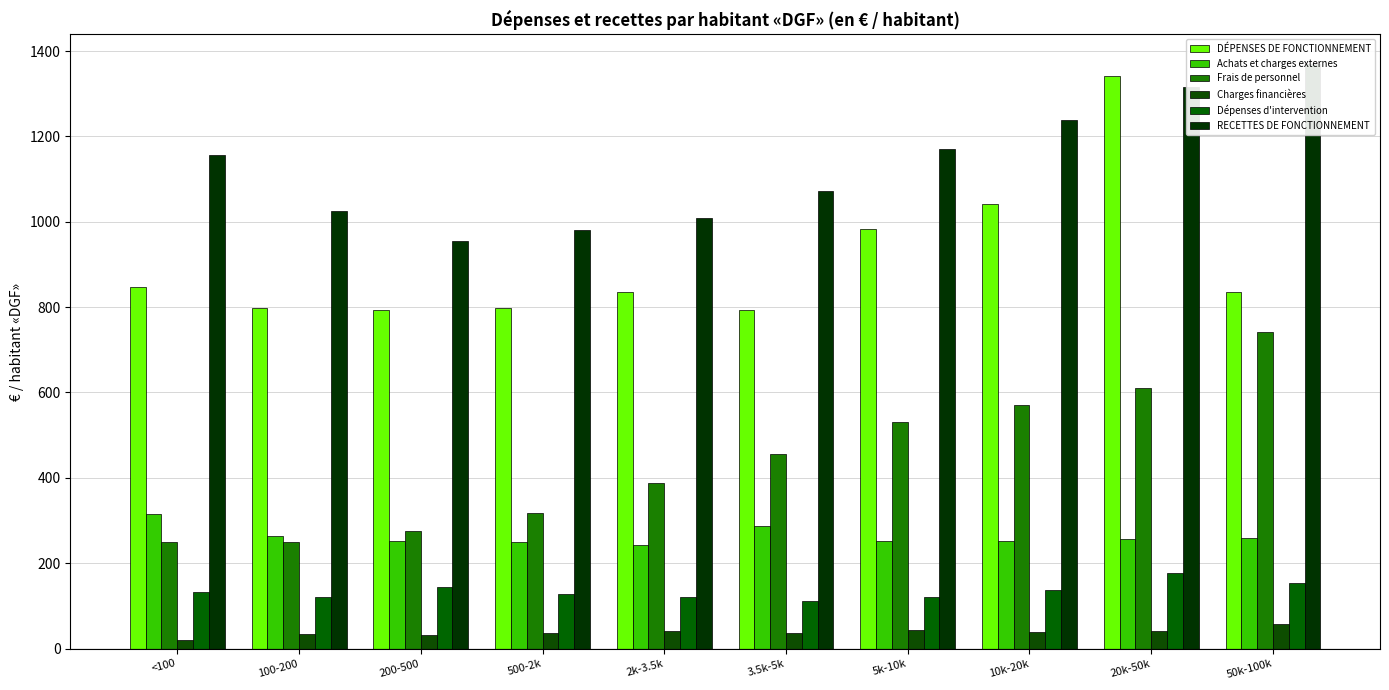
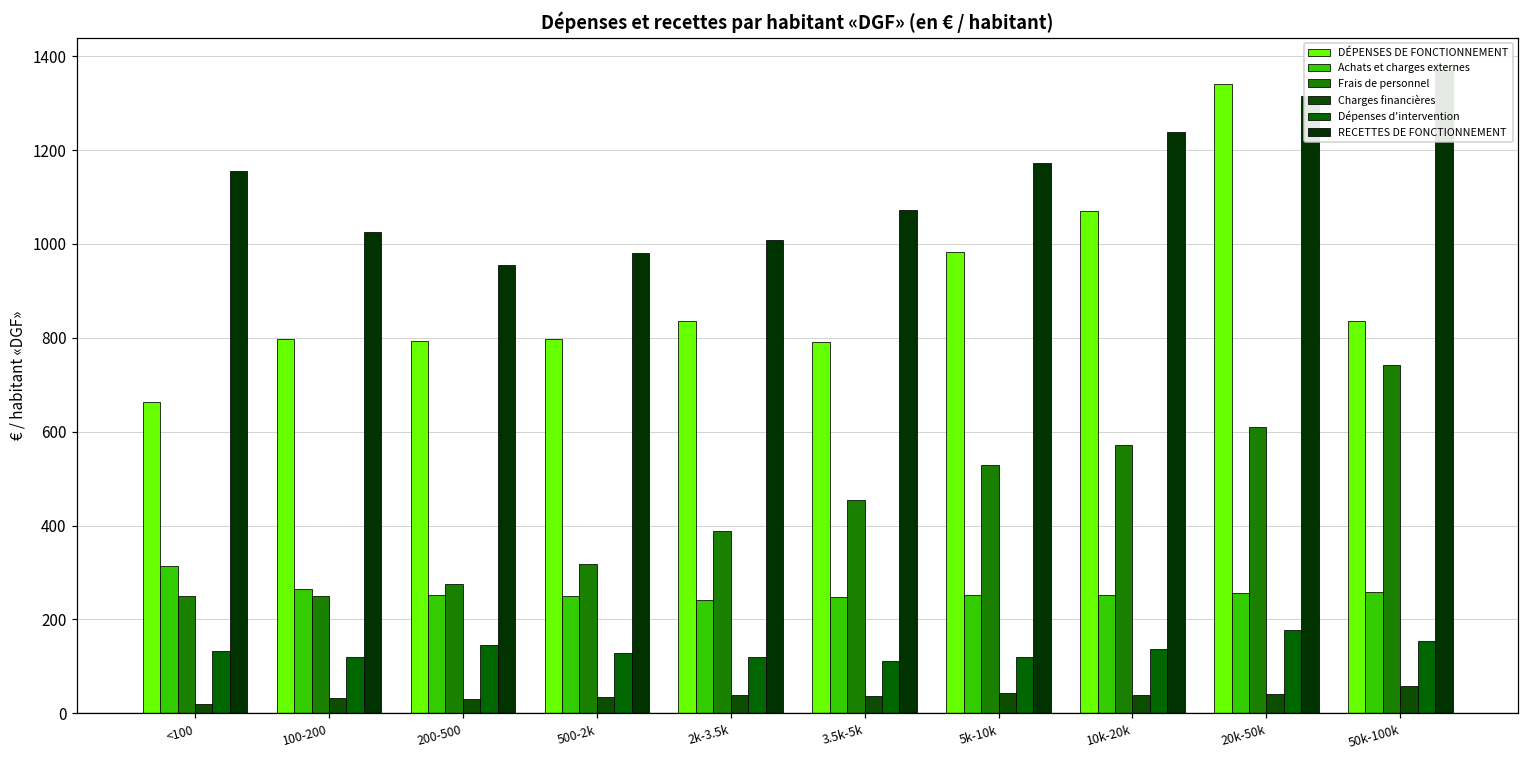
DÉPENSES DE FONCTIONNEMENT, <100: 850 -> 660
Achats et charges externes, 3.5k-5k: 290 -> 250
DÉPENSES DE FONCTIONNEMENT, 10k-20k: 1040 -> 1070
